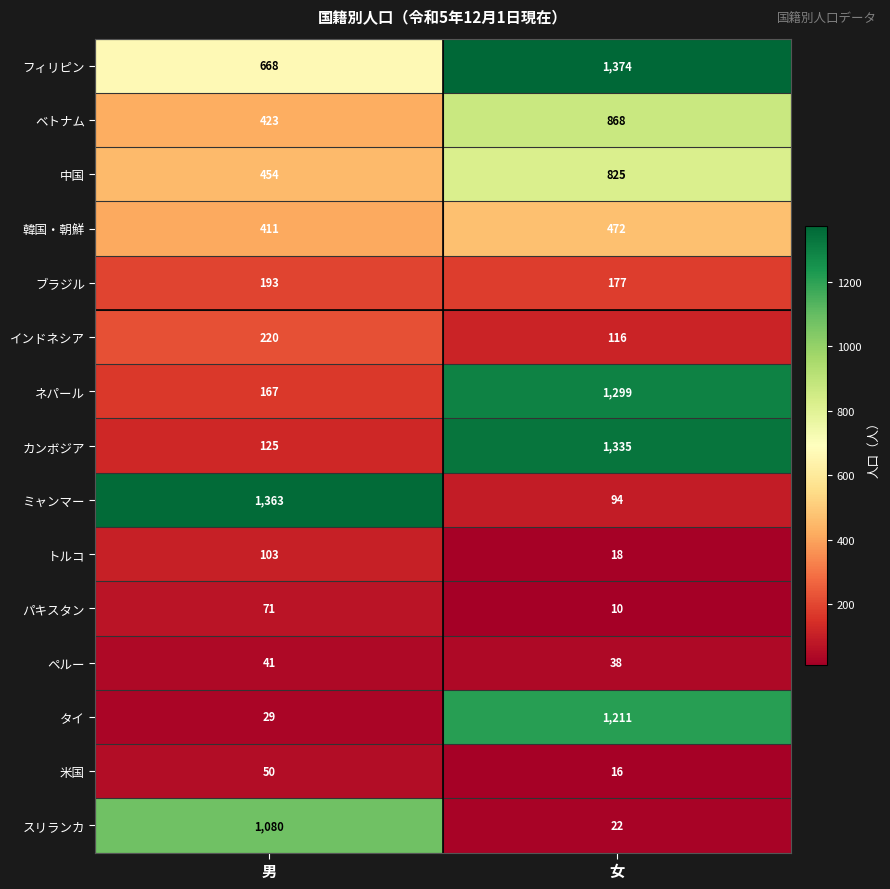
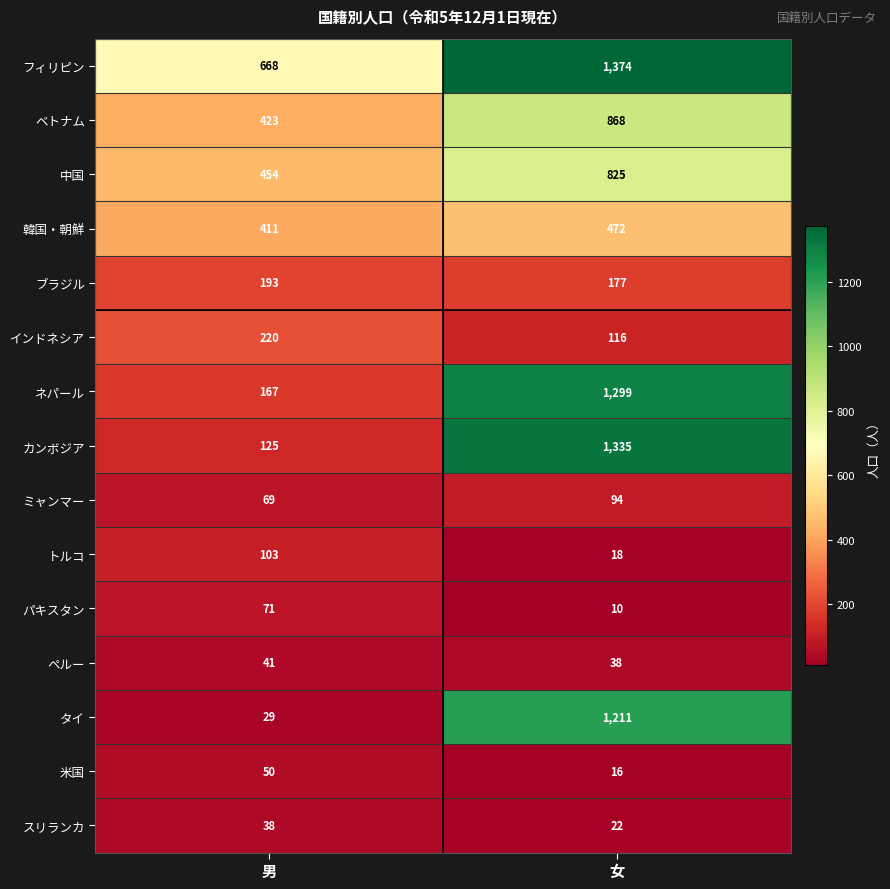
ミャンマー, 男: 1,363 -> 69
スリランカ, 男: 1,080 -> 38
